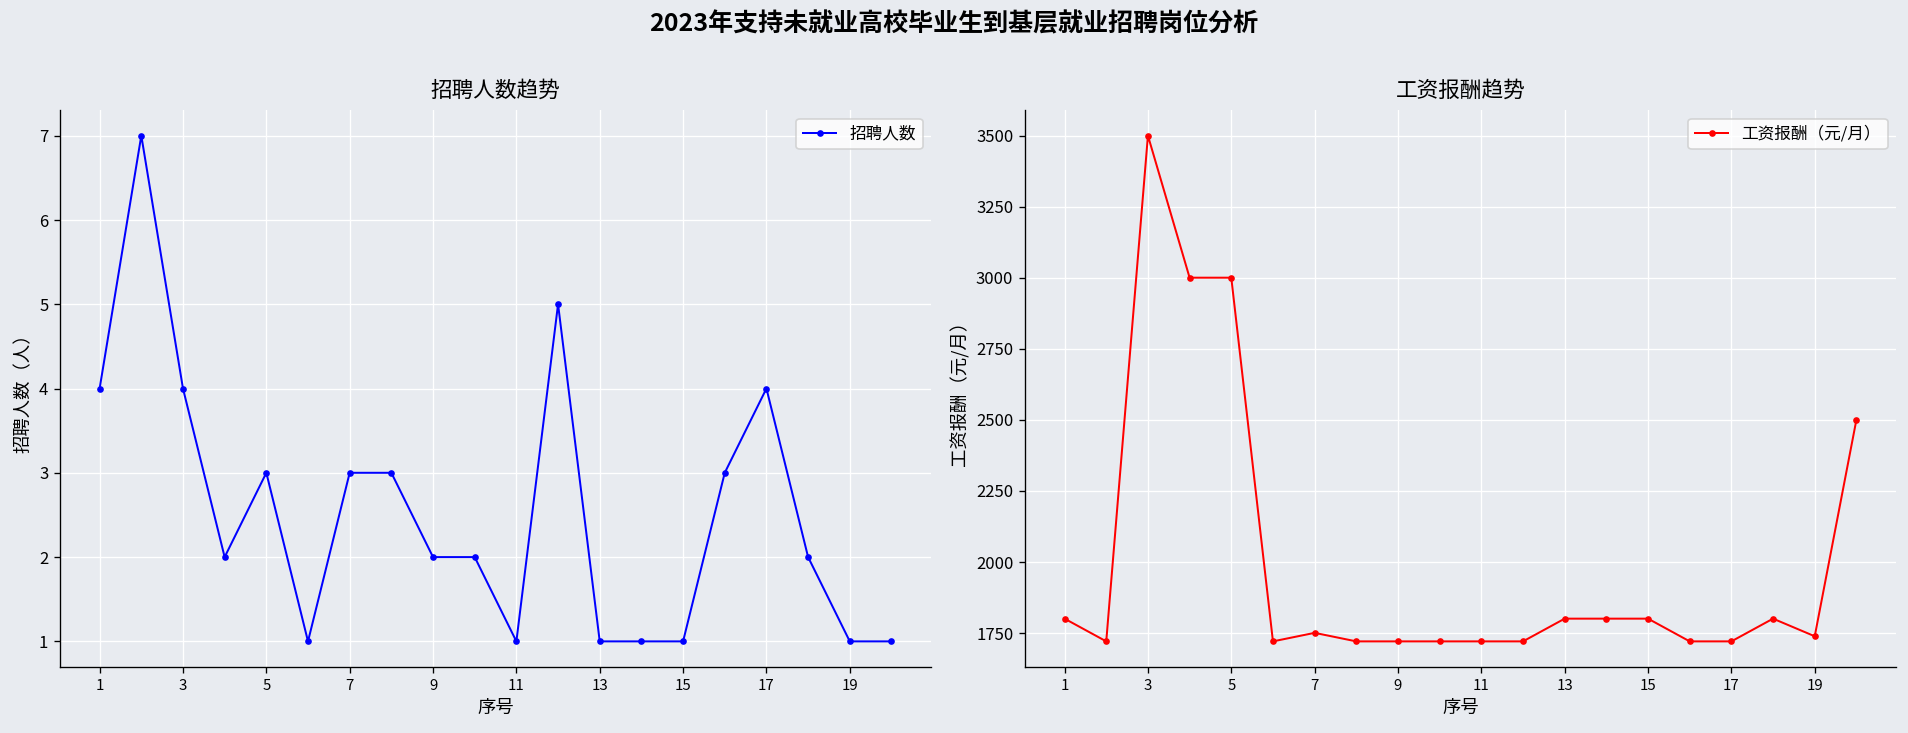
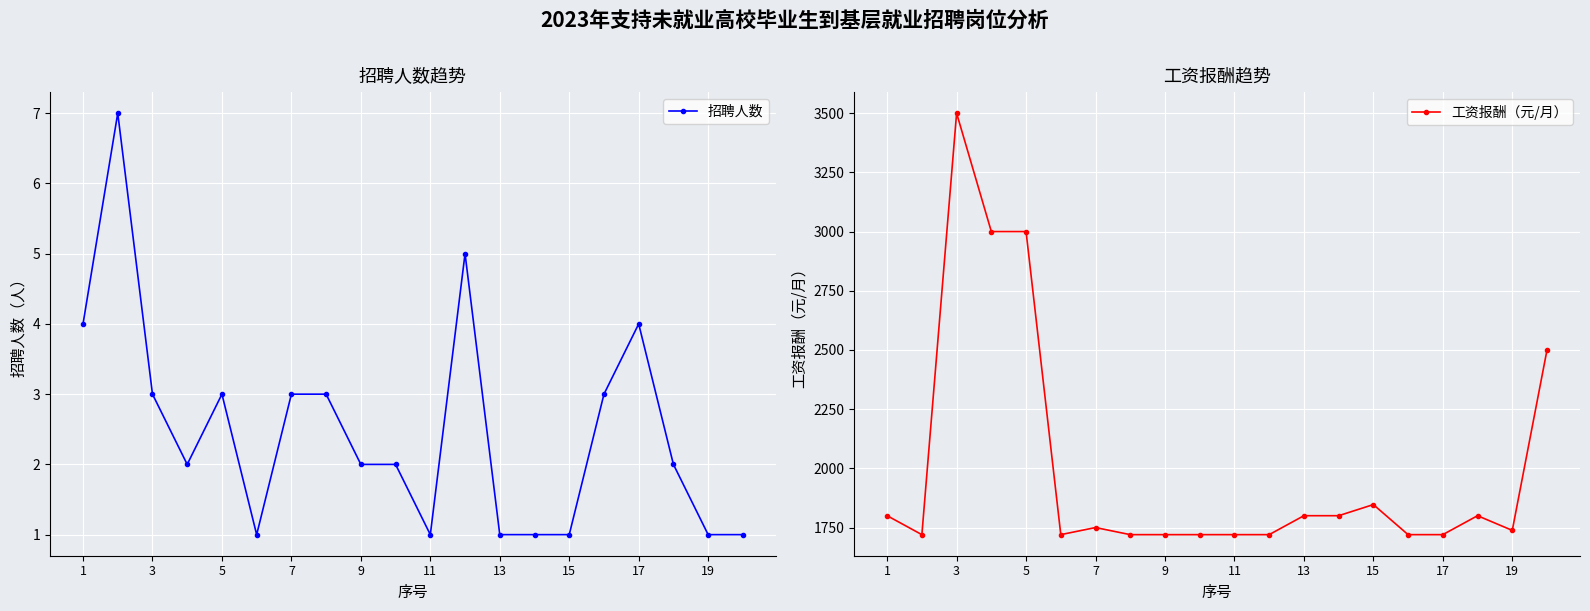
招聘人数趋势, 3: 4 -> 3
工资报酬趋势, 15: 1800 -> 1850
